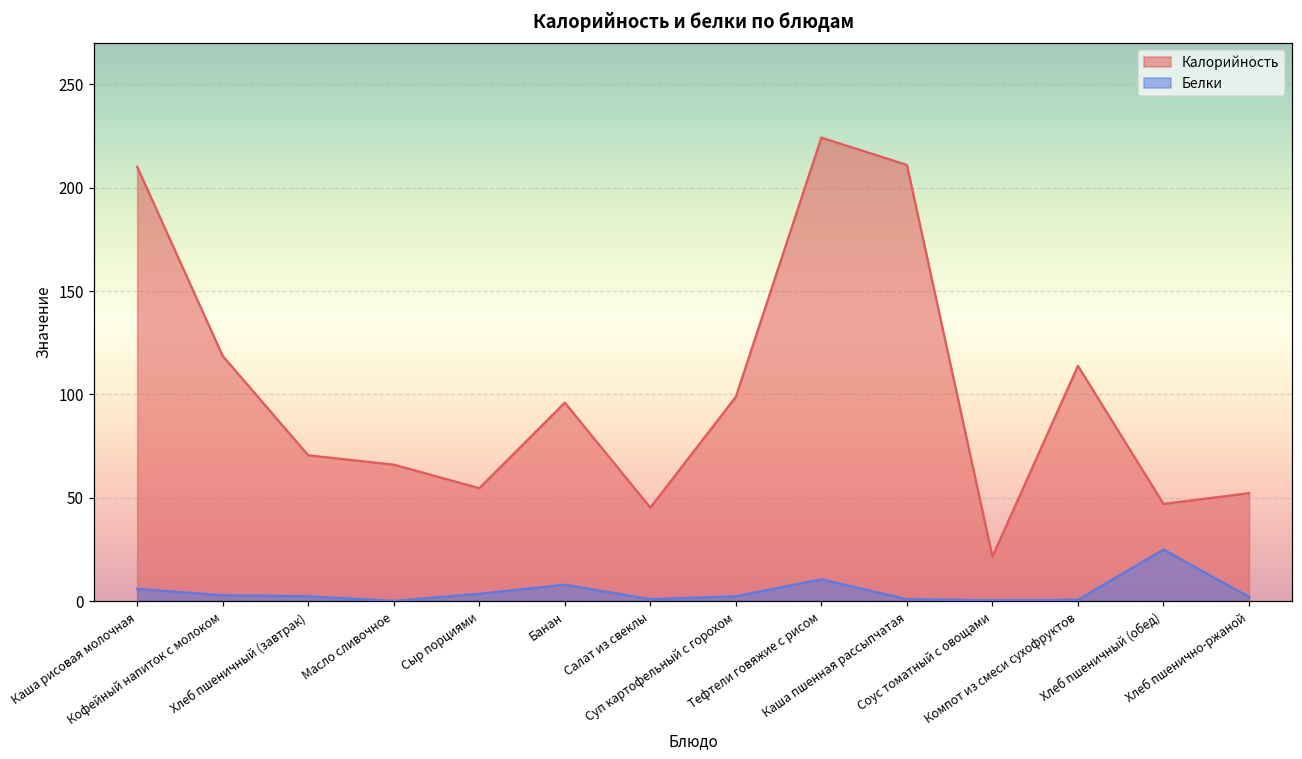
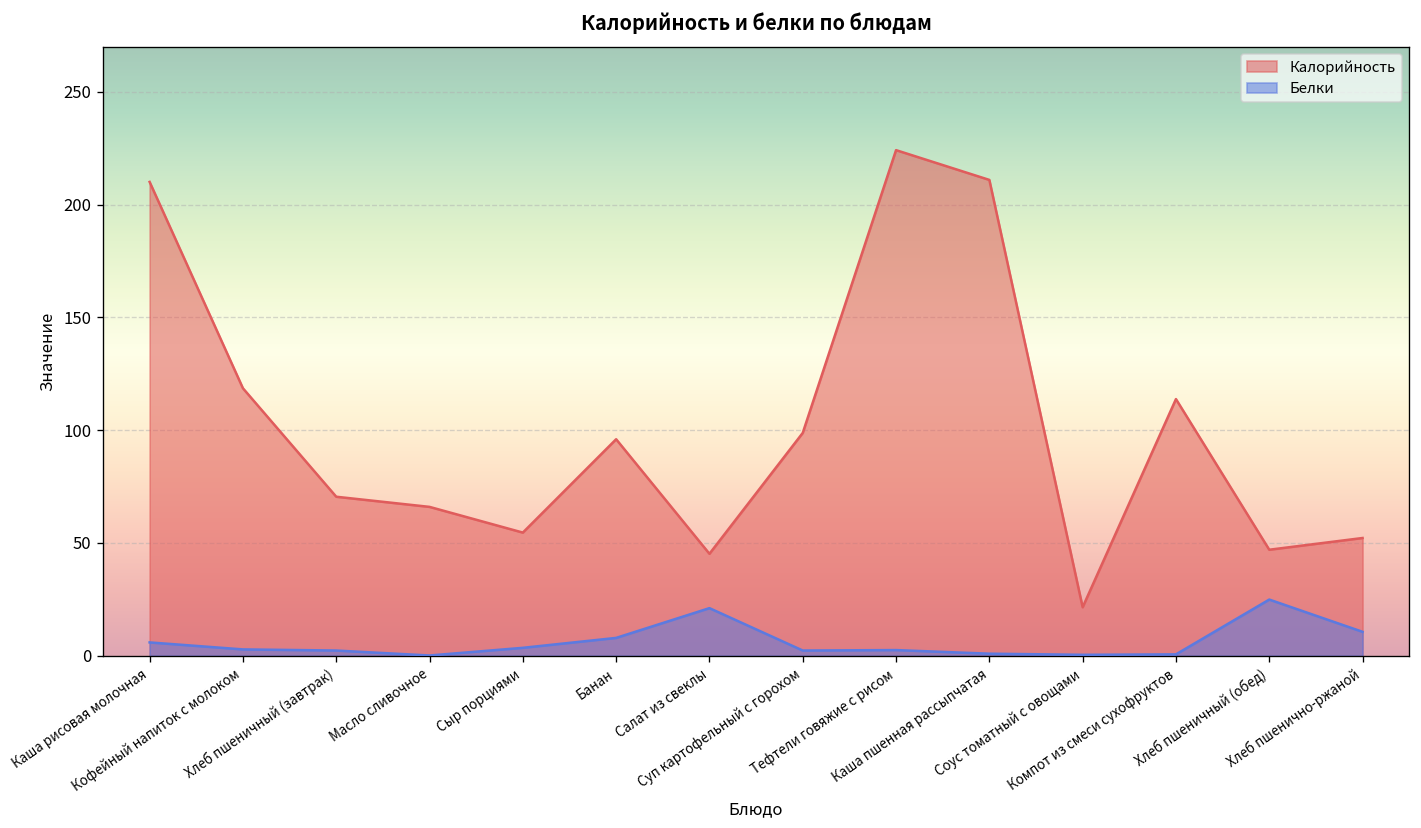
Белки, Салат из свеклы: 1 -> 21
Белки, Тефтели говяжие с рисом: 11 -> 3
Белки, Хлеб пшенично-ржаной: 2 -> 11
